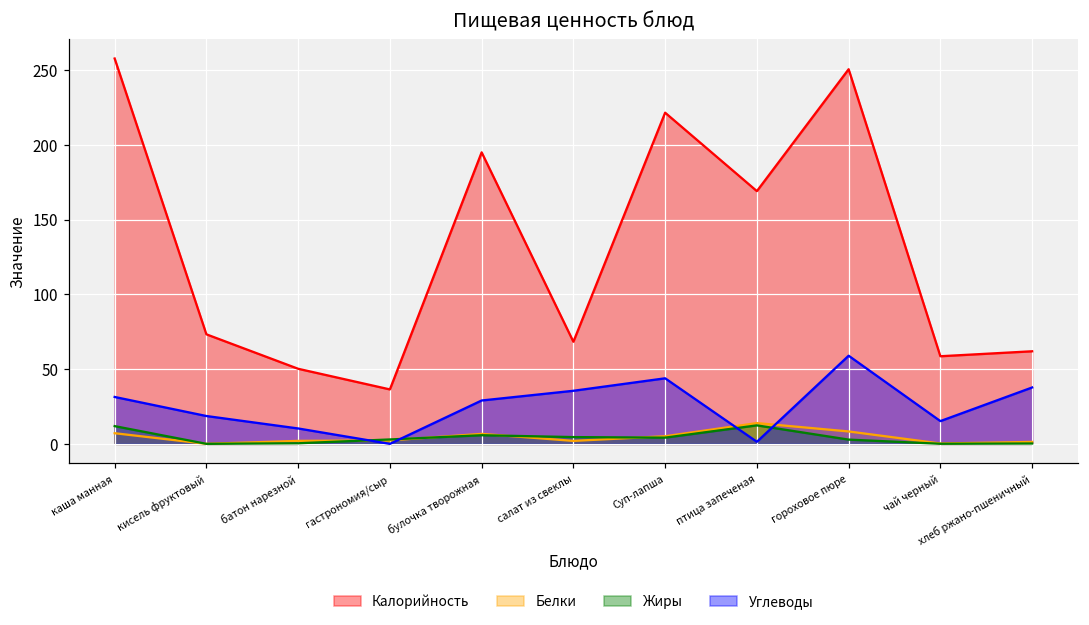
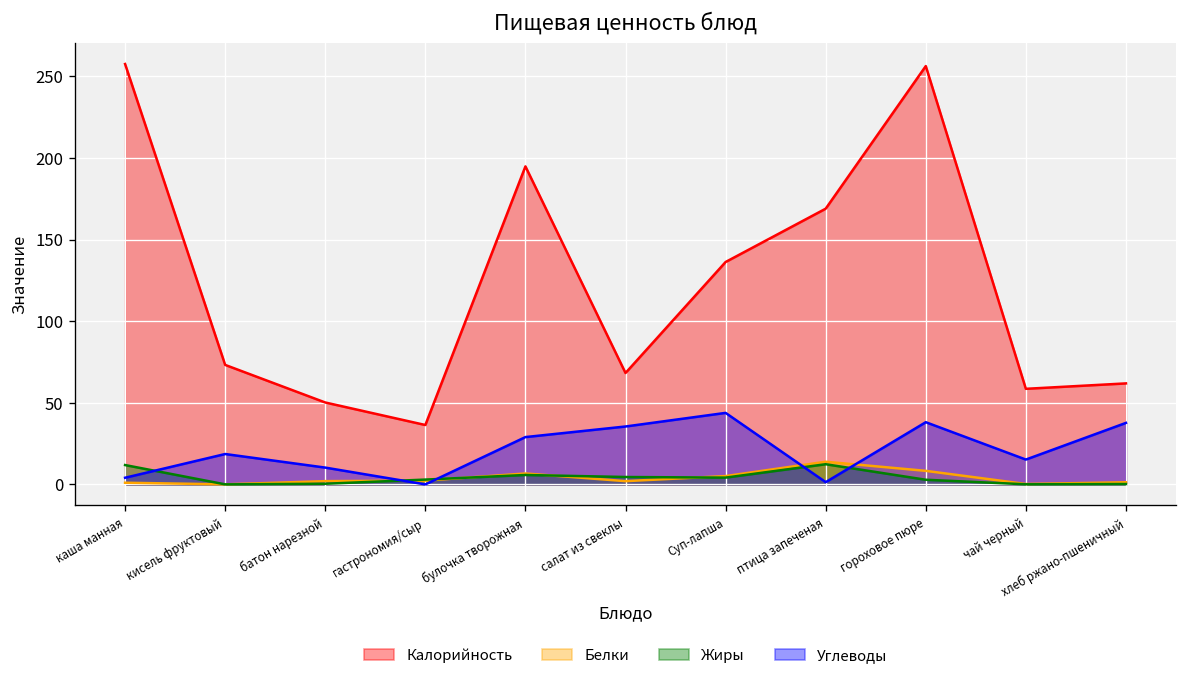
Белки, каша манная: 7 -> 1
Углеводы, каша манная: 31 -> 4
Калорийность, Суп-лапша: 221 -> 136
Калорийность, гороховое пюре: 250 -> 256
Углеводы, гороховое пюре: 59 -> 38
